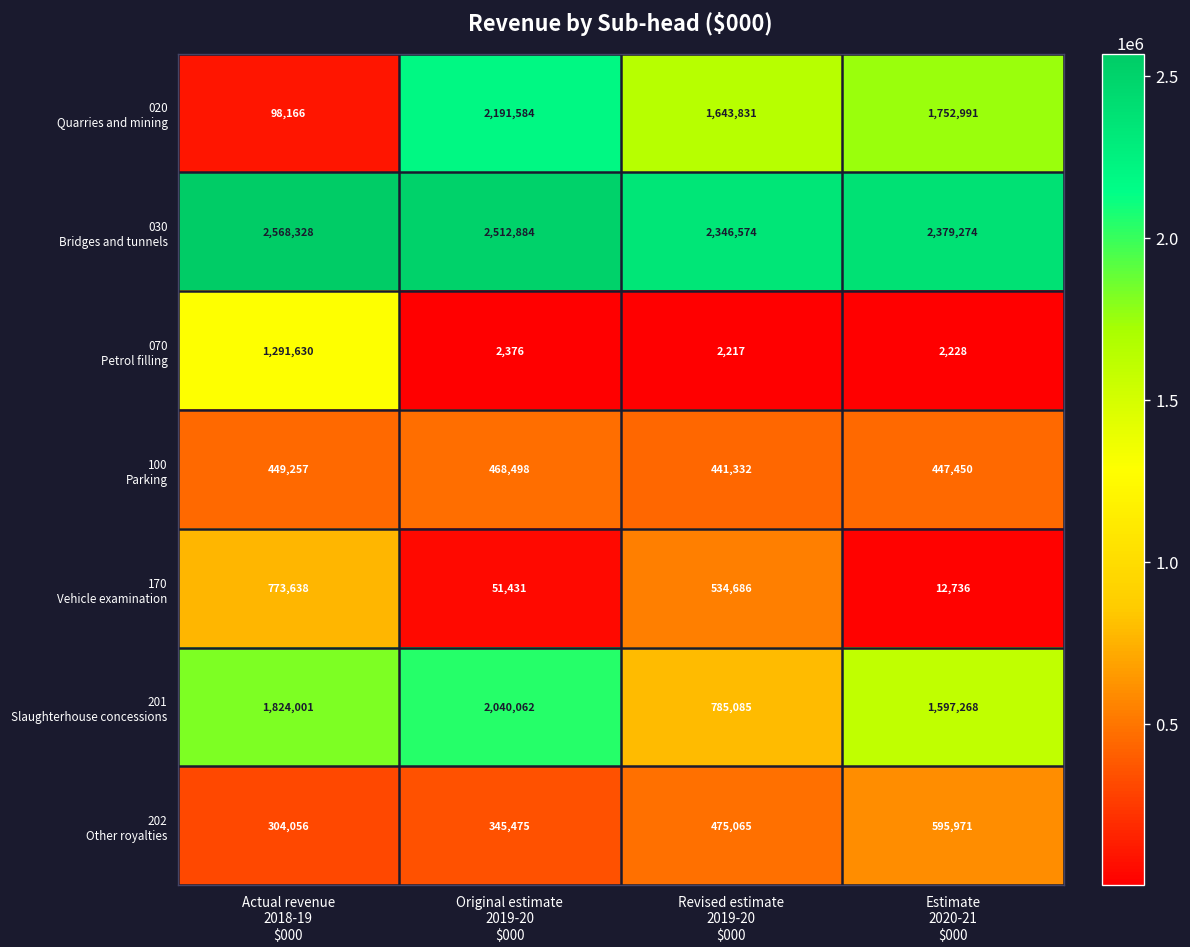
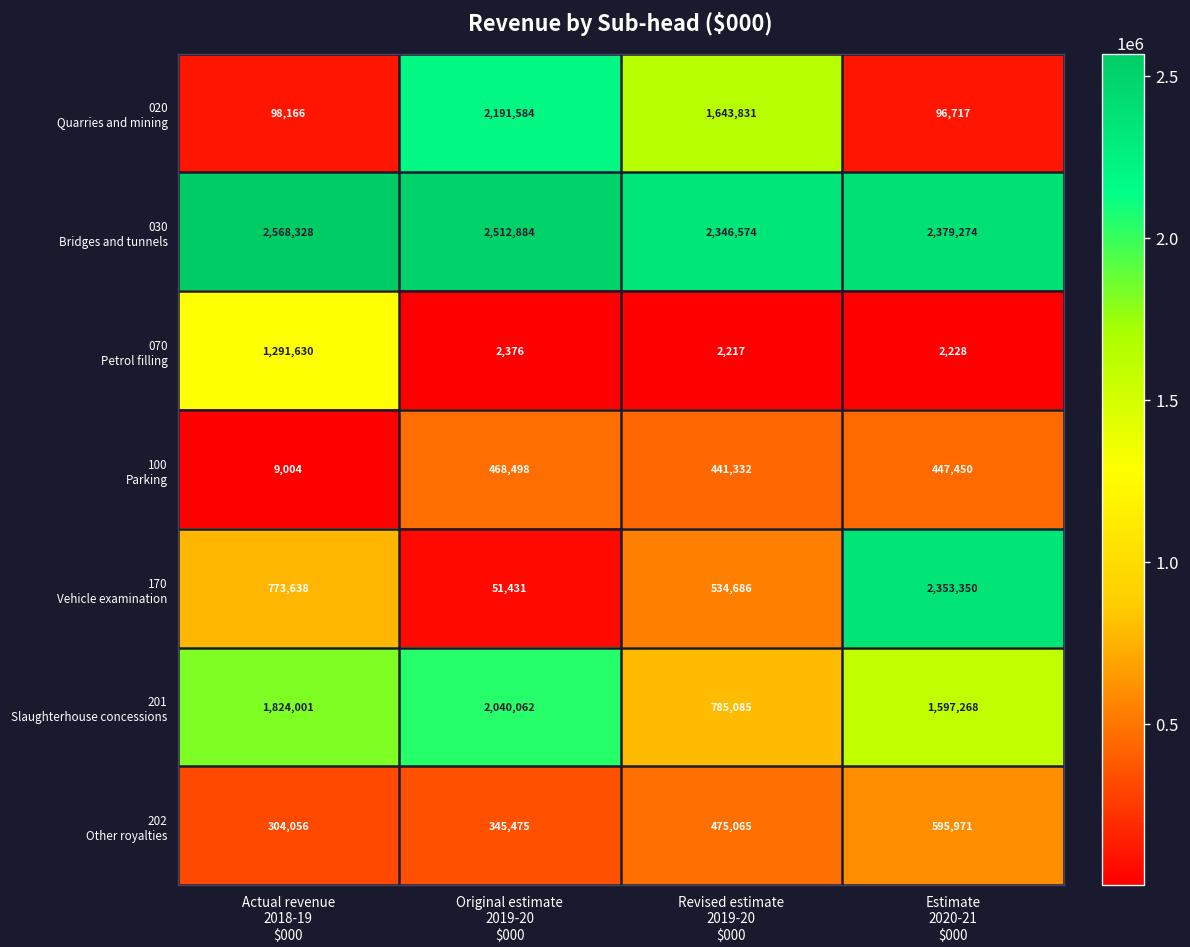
020 Quarries and mining, Estimate 2020-21 $000: 1,752,991 -> 96,717
100 Parking, Actual revenue 2018-19 $000: 449,257 -> 9,004
170 Vehicle examination, Estimate 2020-21 $000: 12,736 -> 2,353,350
